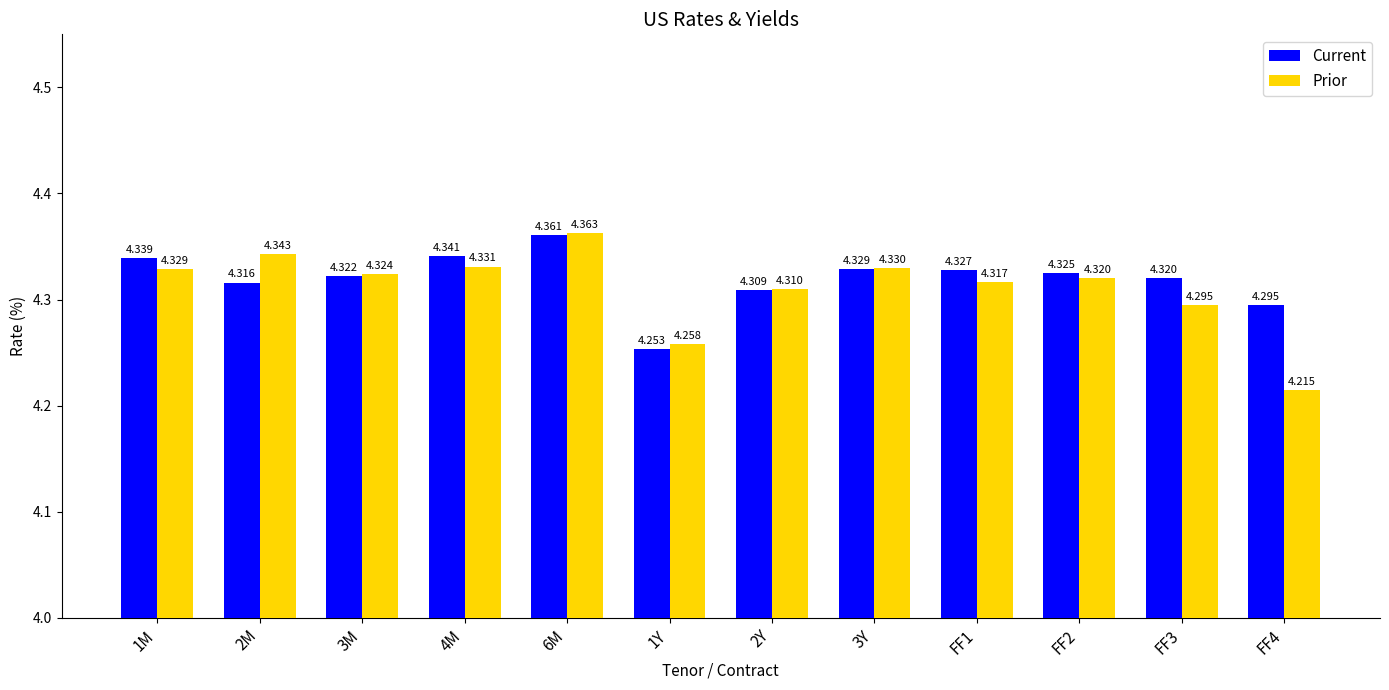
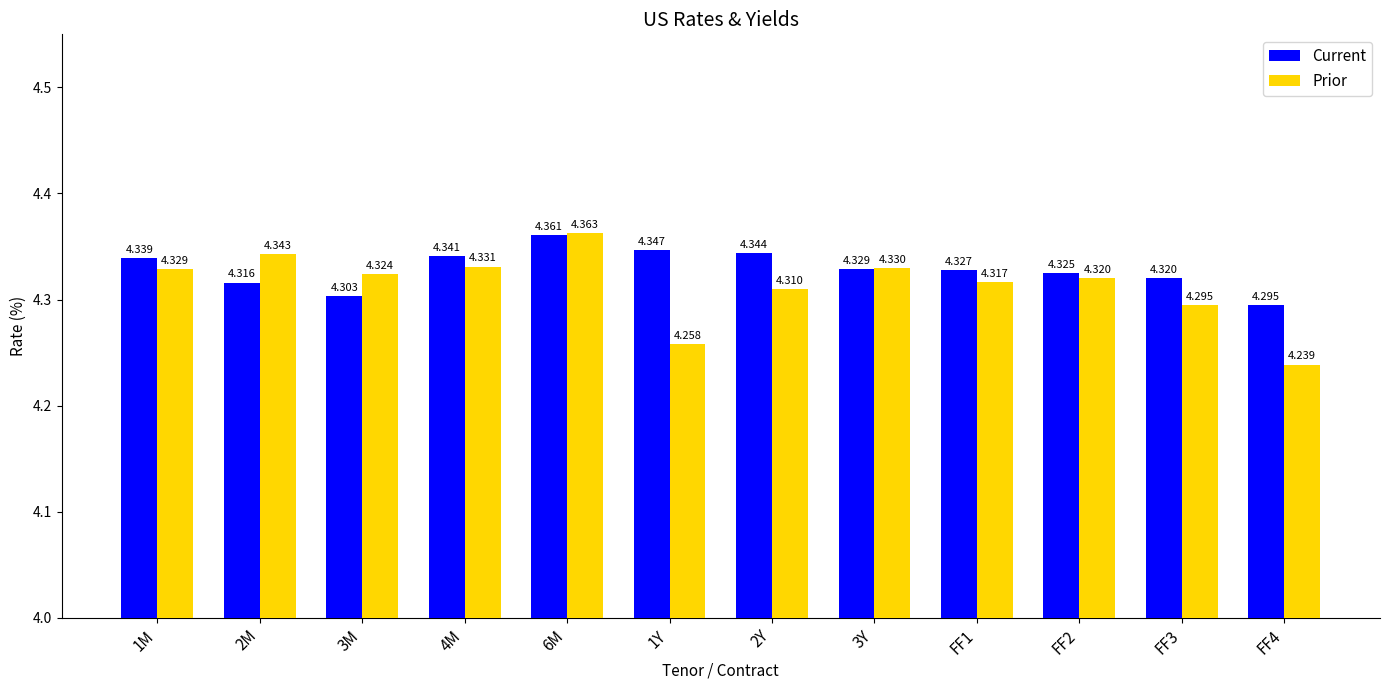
Current, 3M: 4.322 -> 4.303
Current, 1Y: 4.253 -> 4.347
Current, 2Y: 4.309 -> 4.344
Prior, FF4: 4.215 -> 4.239
